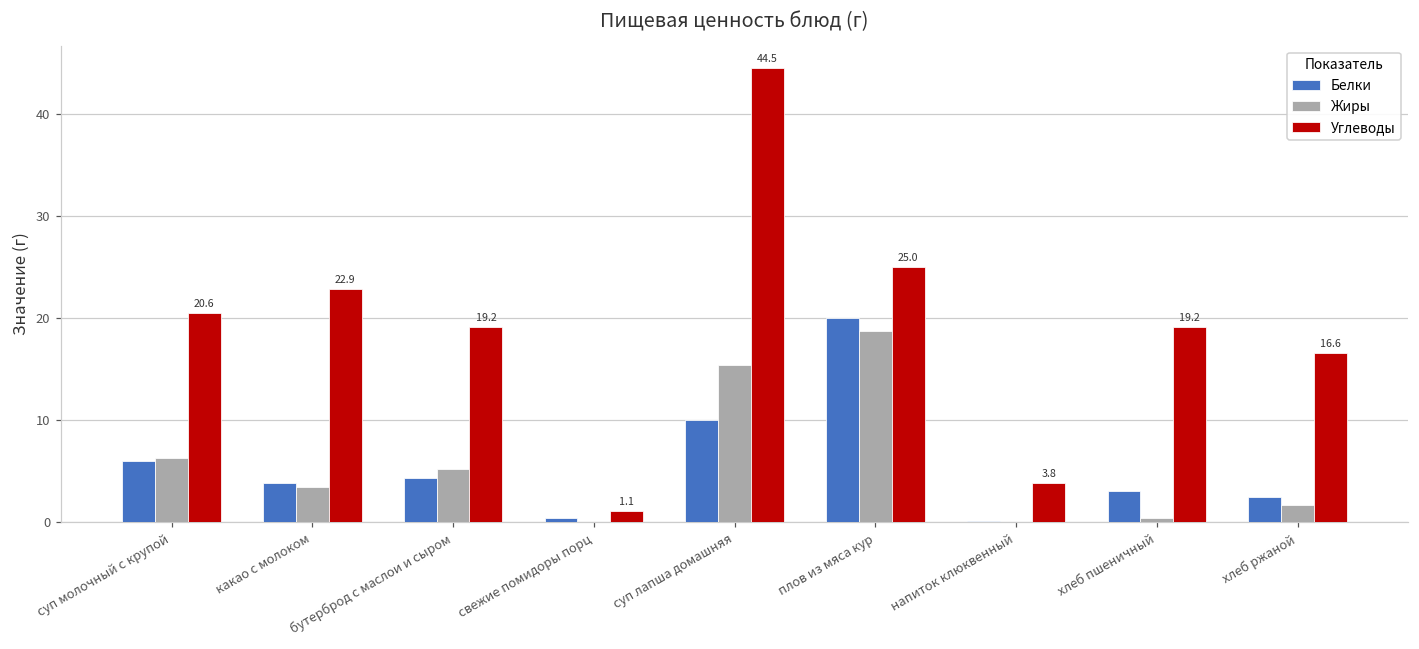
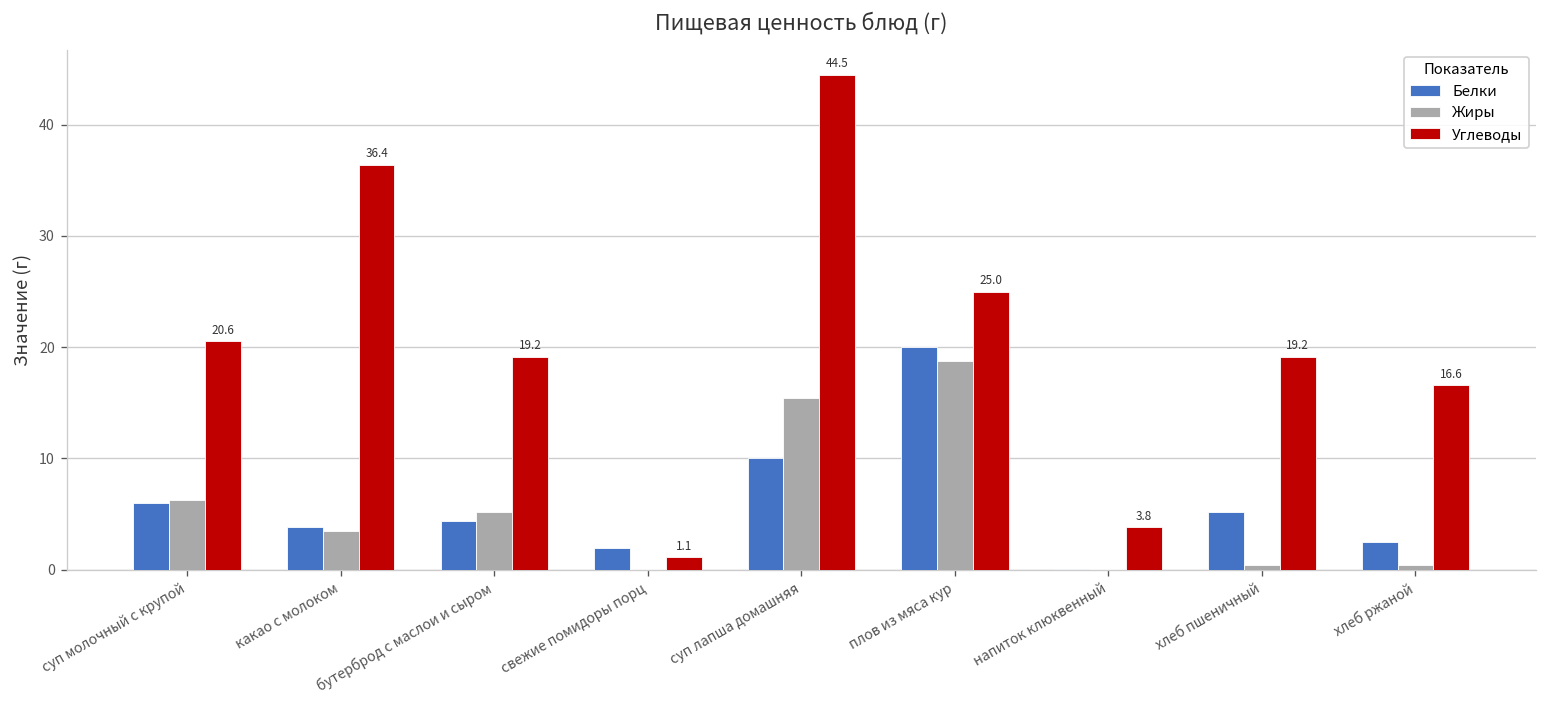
Углеводы, какао с молоком: 22.9 -> 36.4
Белки, свежие помидоры порц: 0 -> 2
Белки, хлеб пшеничный: 3 -> 5
Жиры, хлеб ржаной: 2 -> 0
